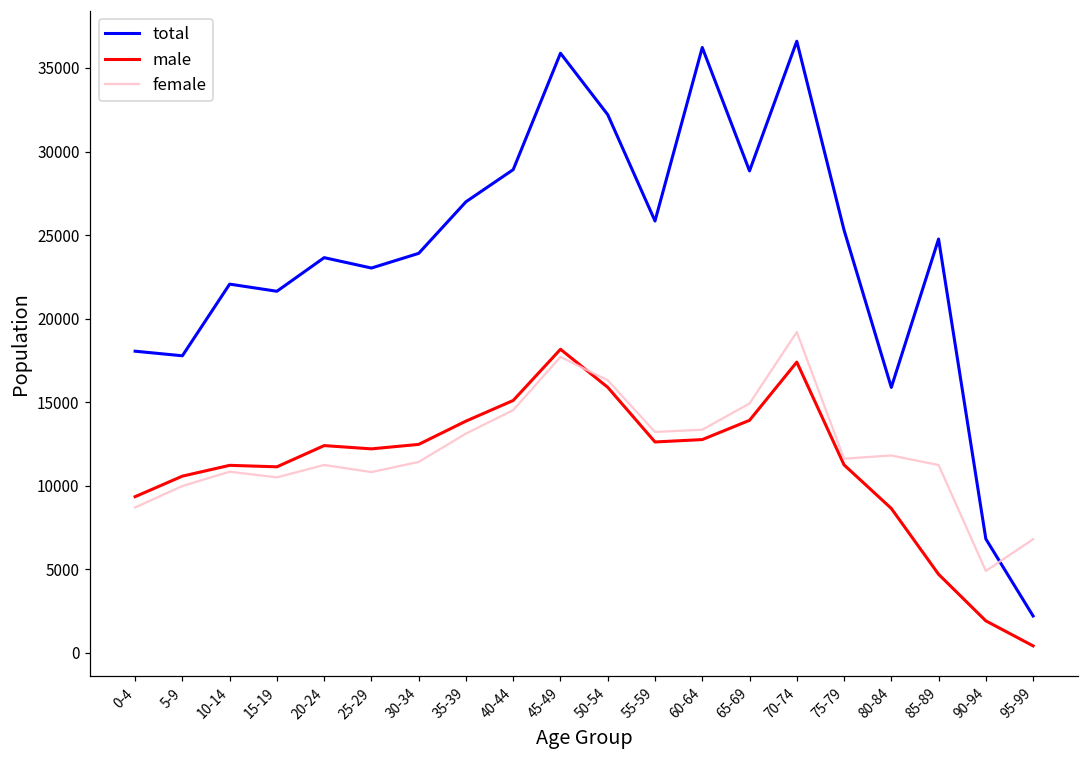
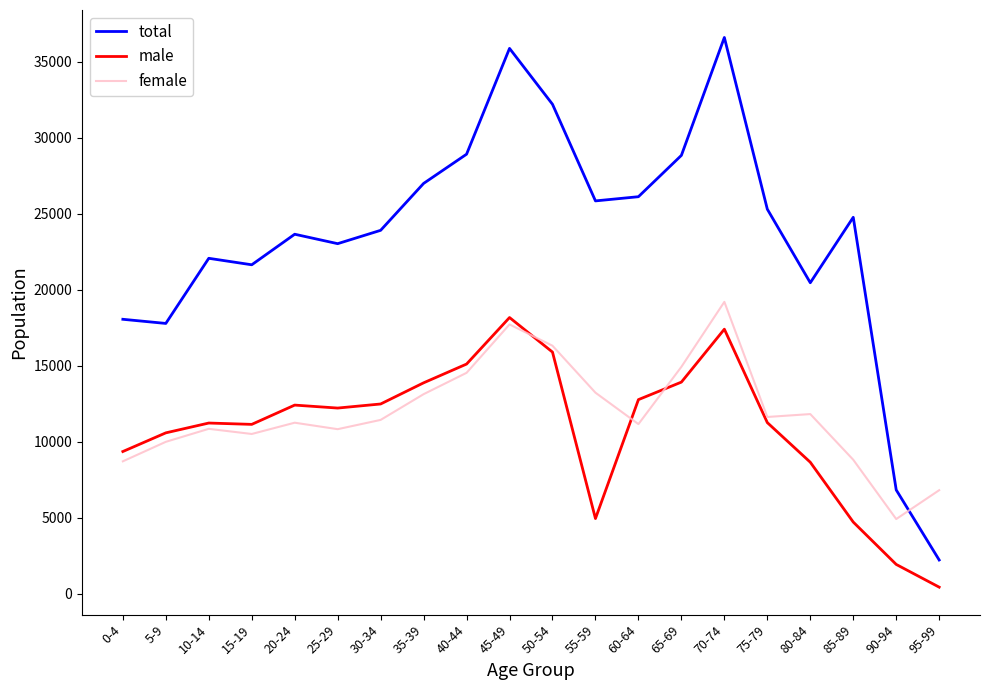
male, 55-59: 12600 -> 4900
total, 60-64: 36200 -> 26100
female, 60-64: 13400 -> 11200
total, 80-84: 15900 -> 20500
female, 85-89: 11200 -> 8800
